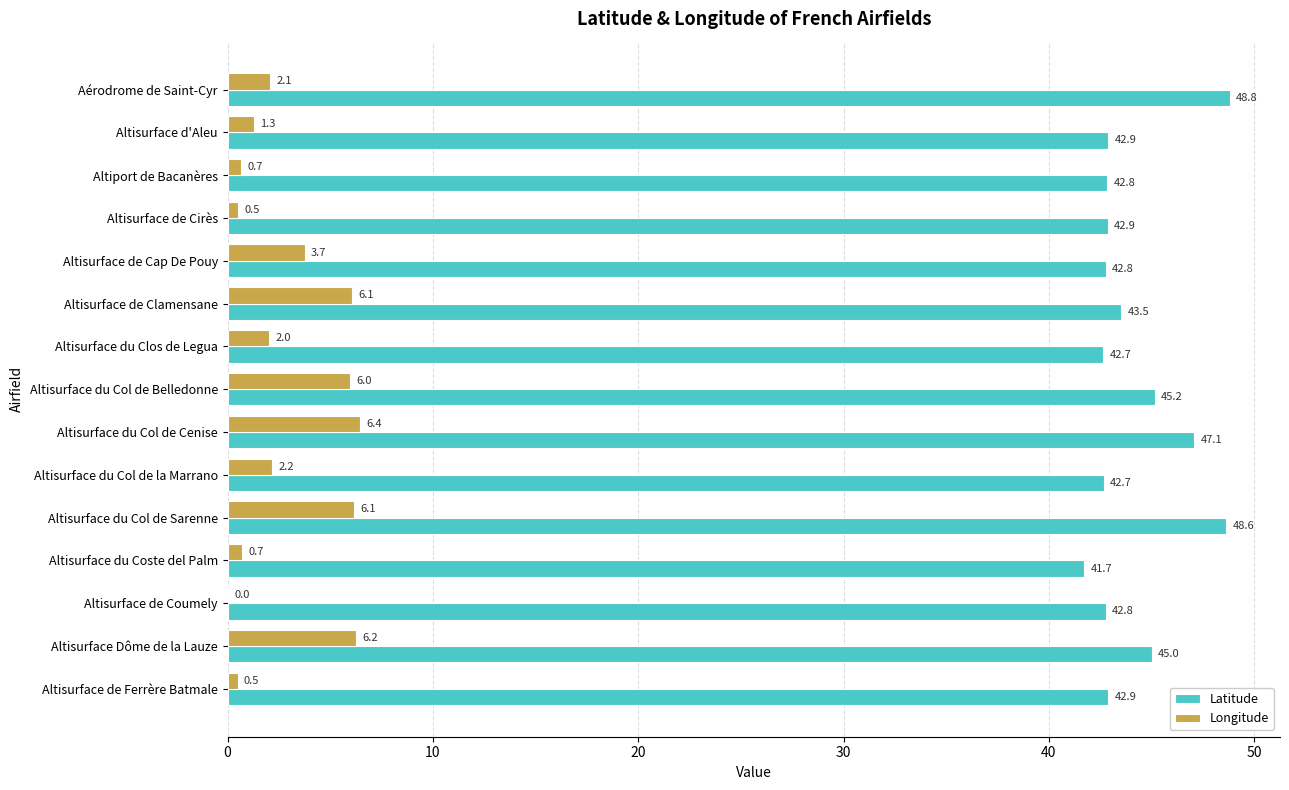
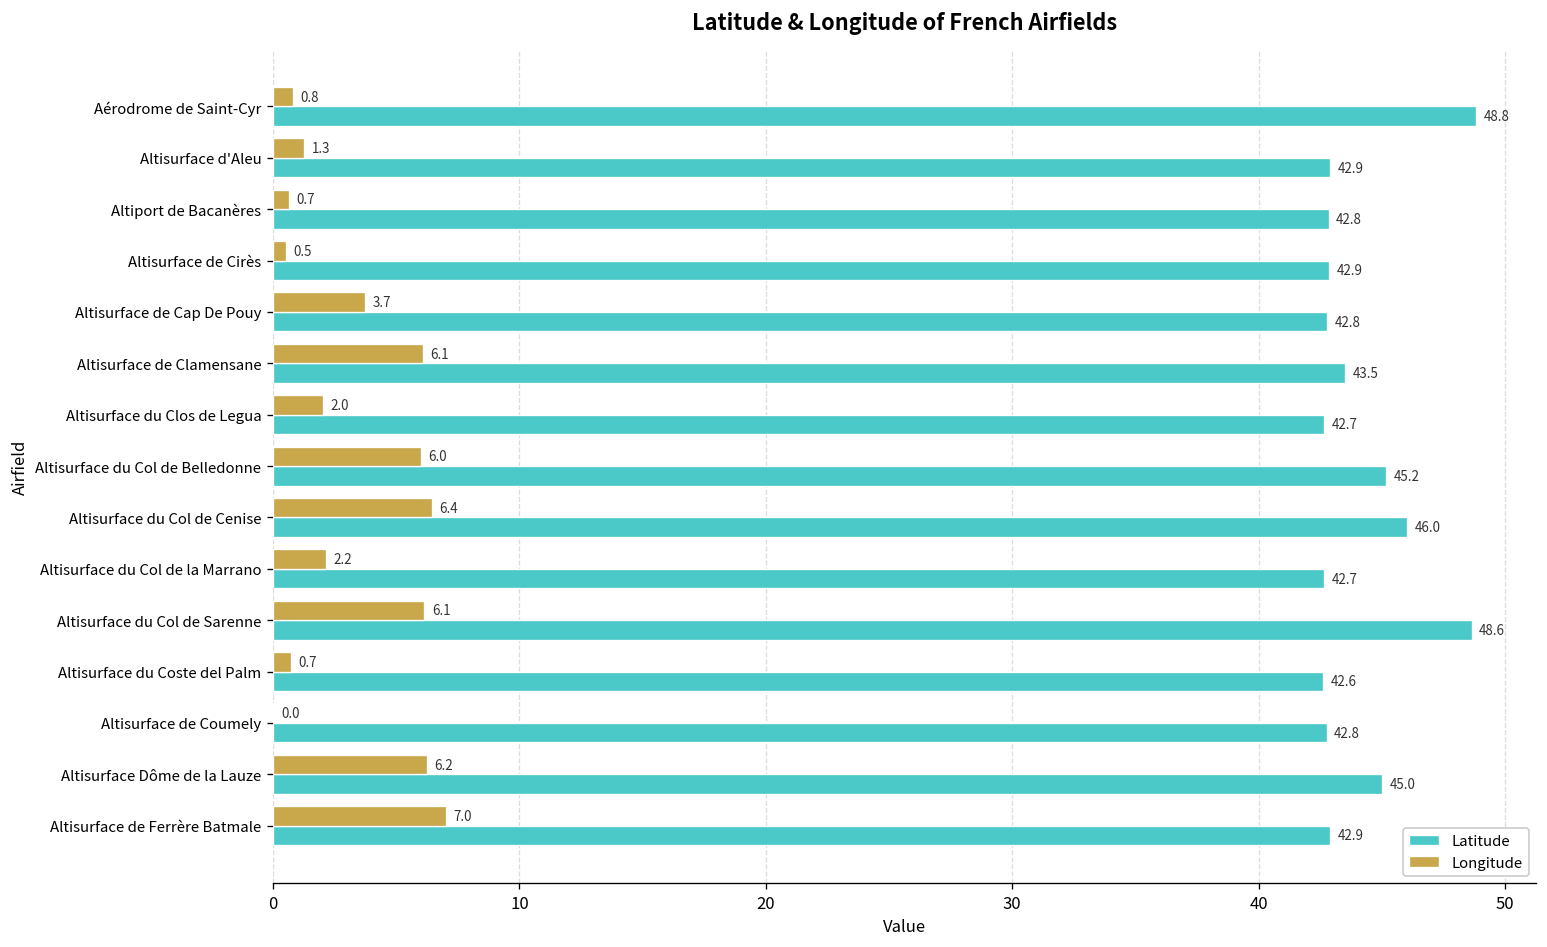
Longitude, Aérodrome de Saint-Cyr: 2.1 -> 0.8
Latitude, Altisurface du Col de Cenise: 47.1 -> 46.0
Latitude, Altisurface du Coste del Palm: 41.7 -> 42.6
Longitude, Altisurface de Ferrère Batmale: 0.5 -> 7.0
